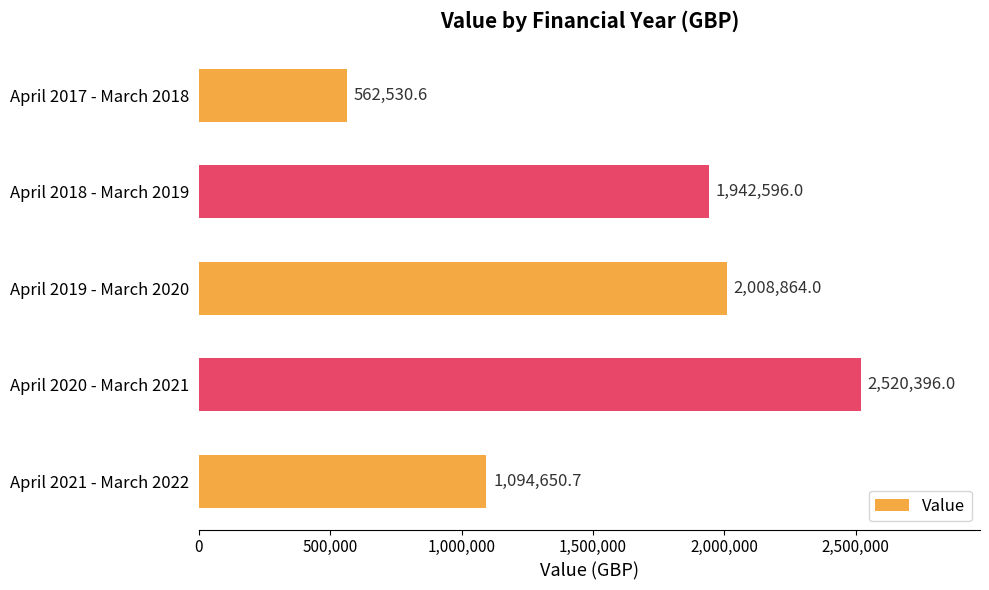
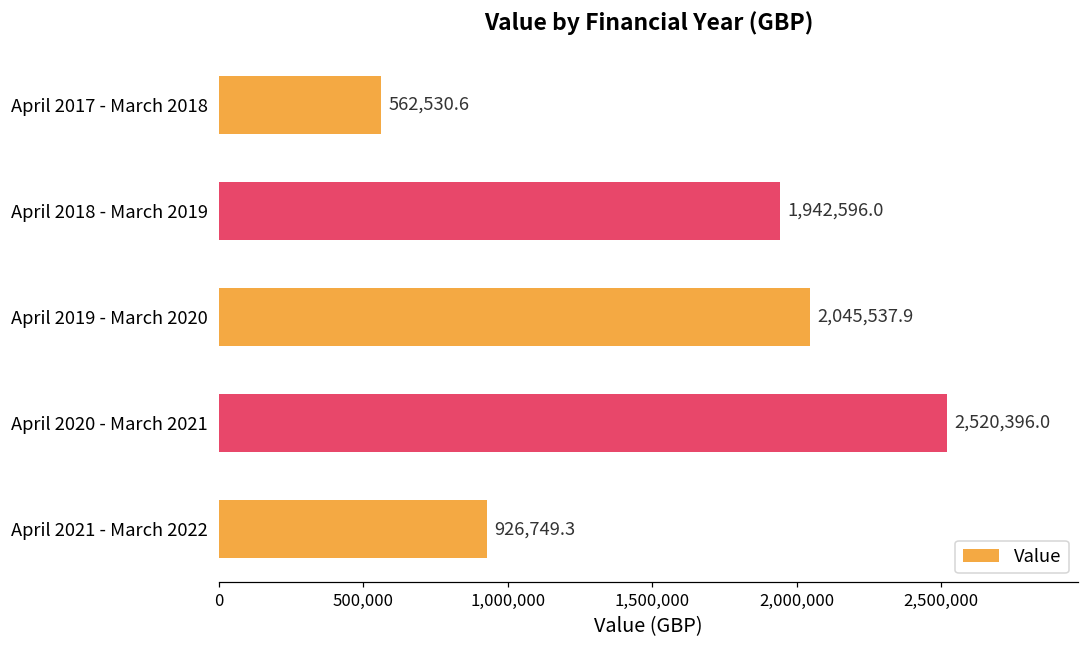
April 2019 - March 2020: 2,008,864.0 -> 2,045,537.9
April 2021 - March 2022: 1,094,650.7 -> 926,749.3
